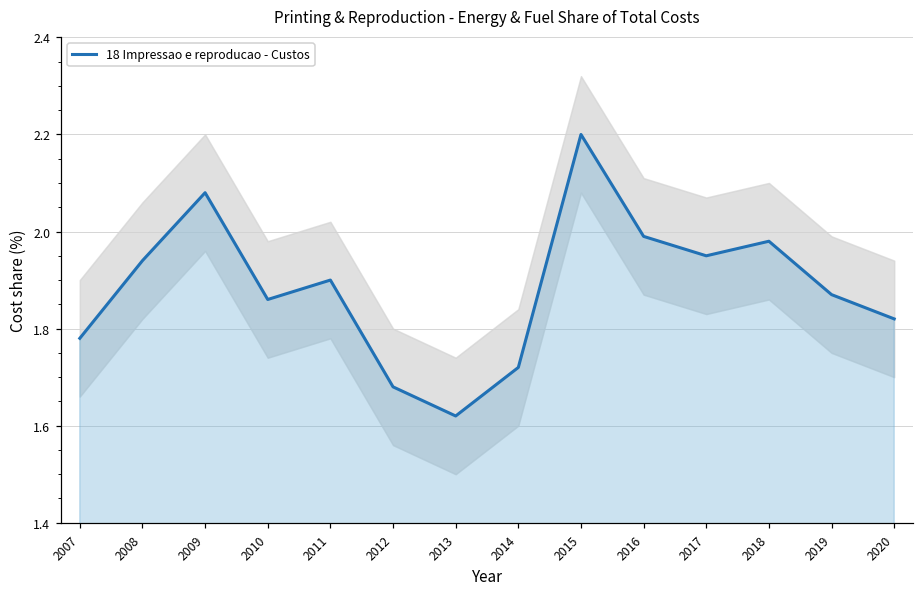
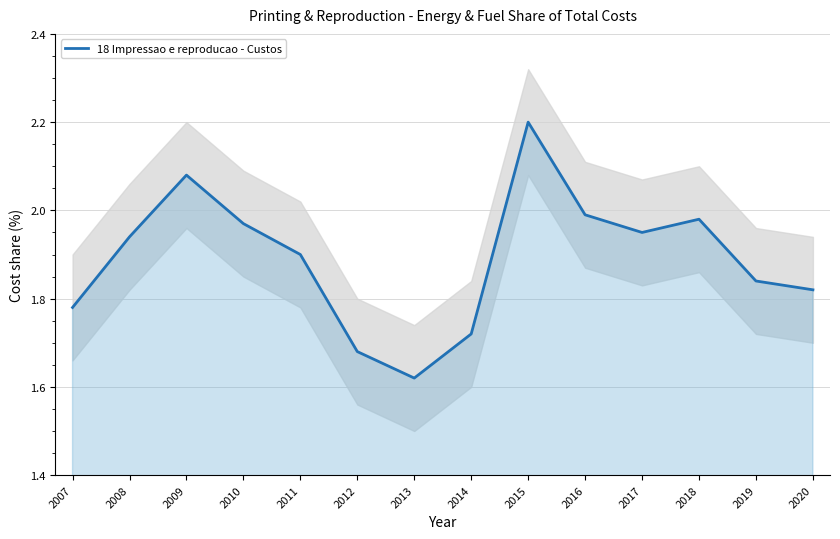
18 Impressao e reproducao - Custos, 2010: 1.86 -> 1.97
18 Impressao e reproducao - Custos, 2019: 1.87 -> 1.84
